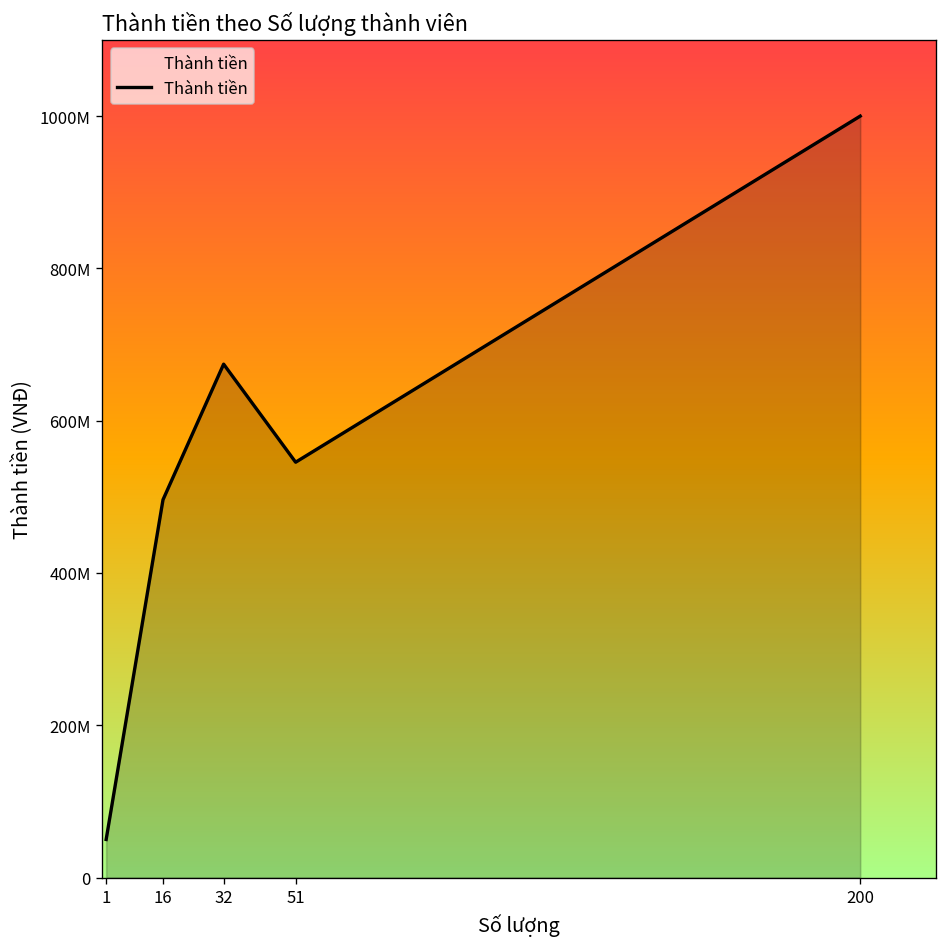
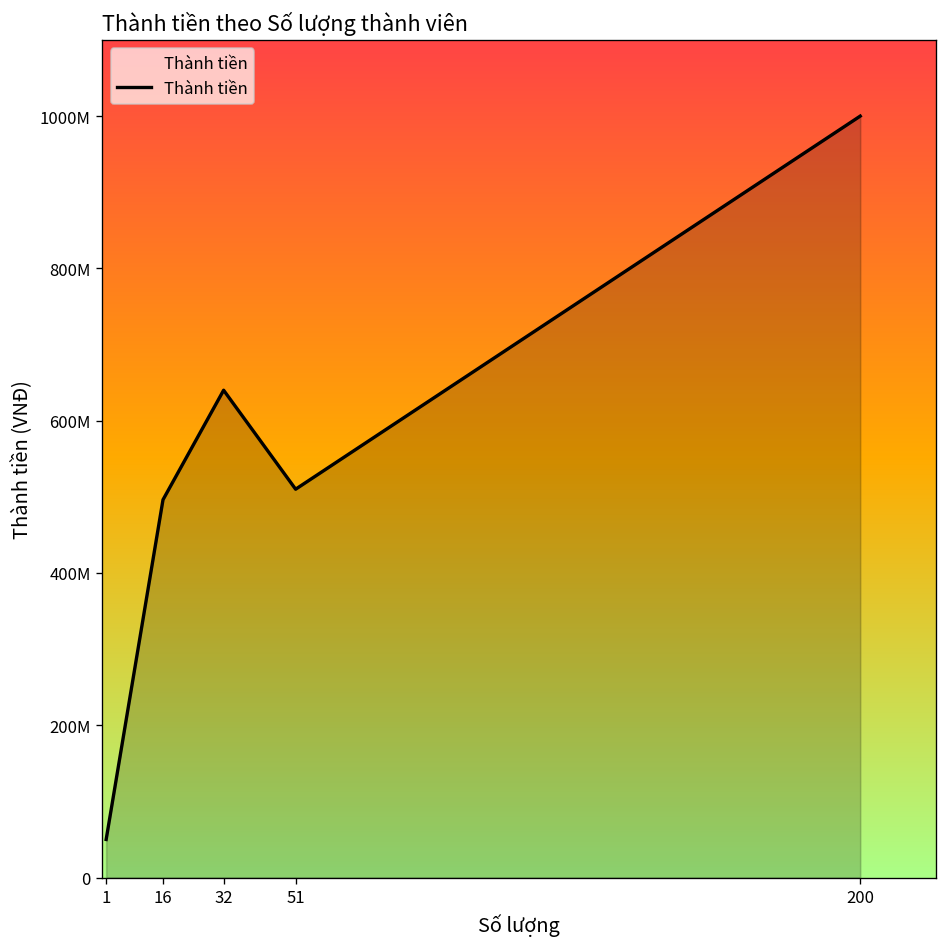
32: 670000000 -> 640000000
51: 550000000 -> 510000000
